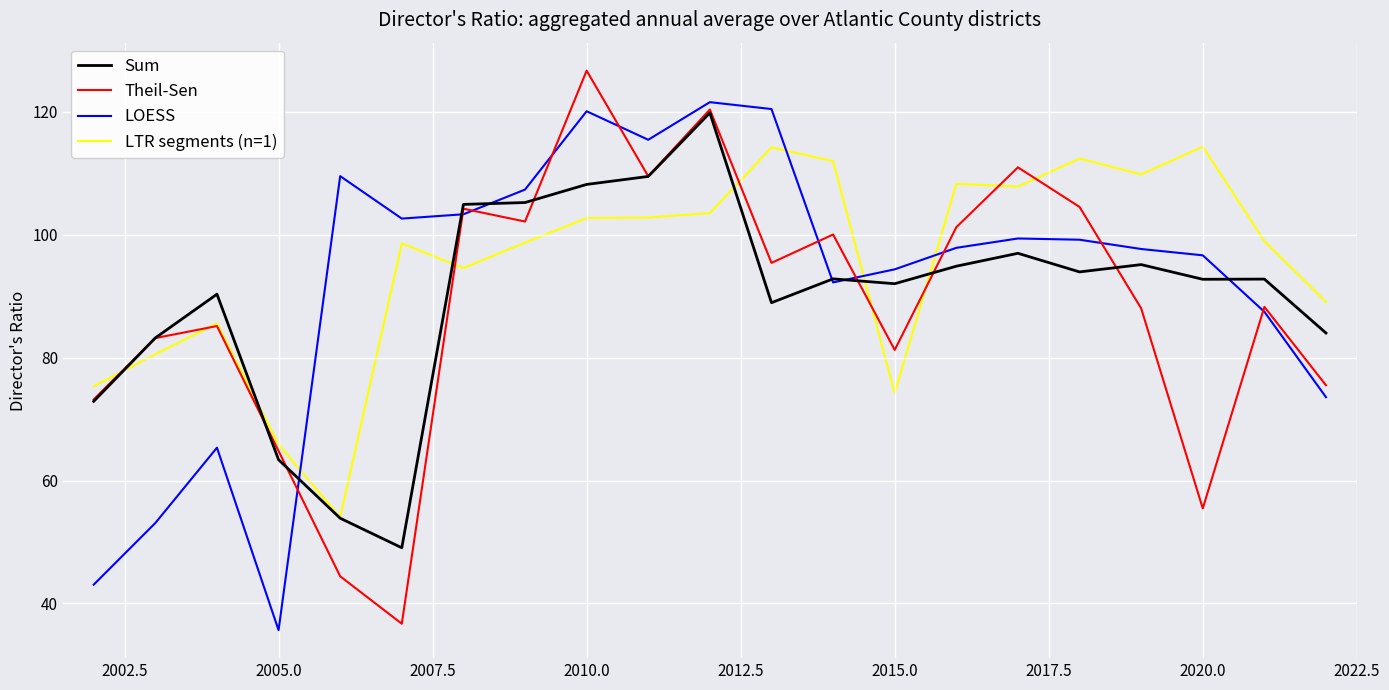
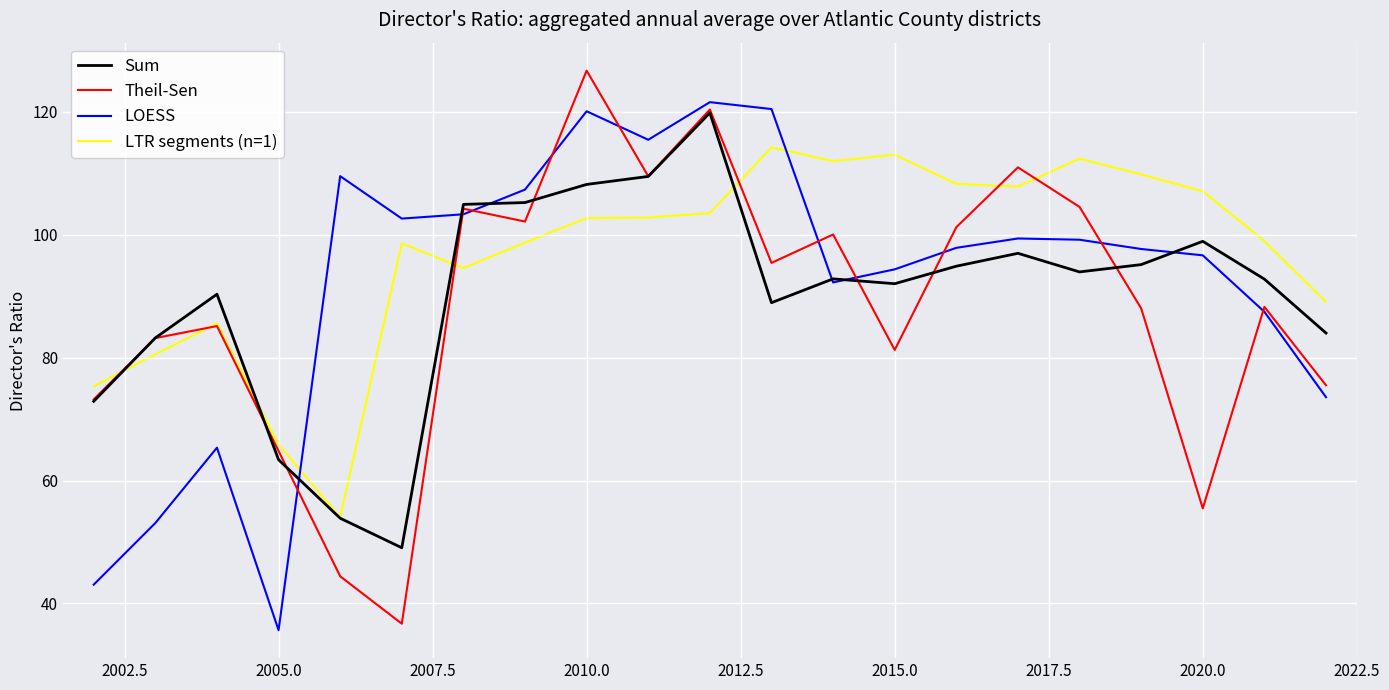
LTR segments (n=1), 2015.0: 74 -> 113
Sum, 2020.0: 93 -> 99
LTR segments (n=1), 2020.0: 114 -> 107
